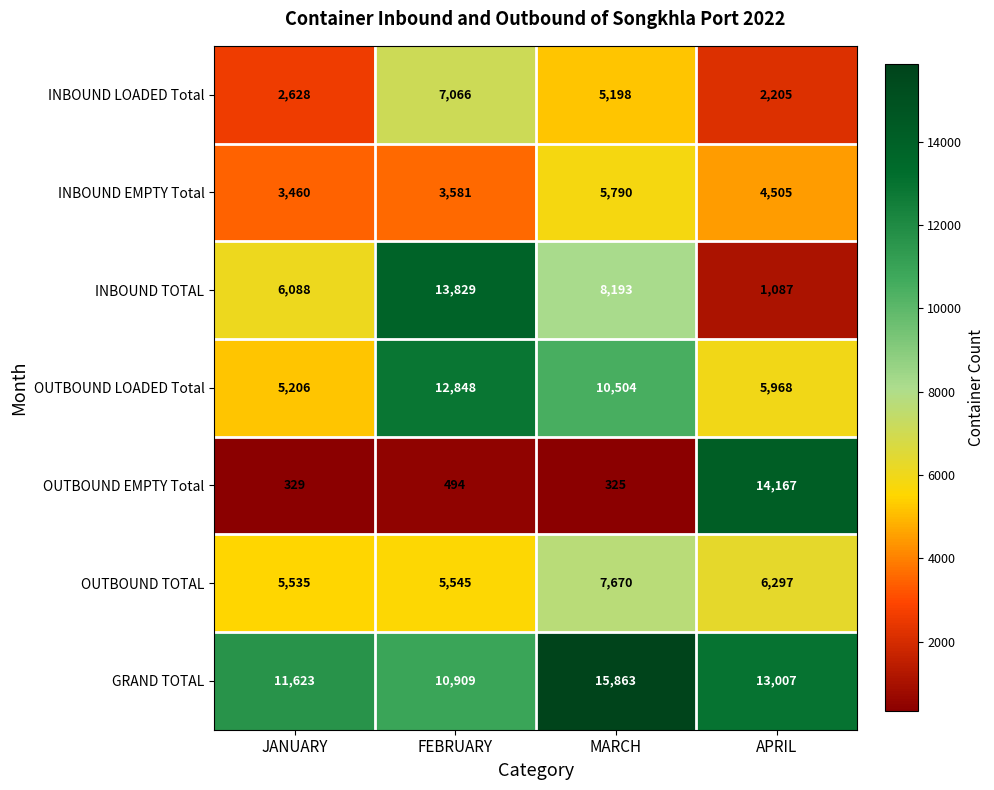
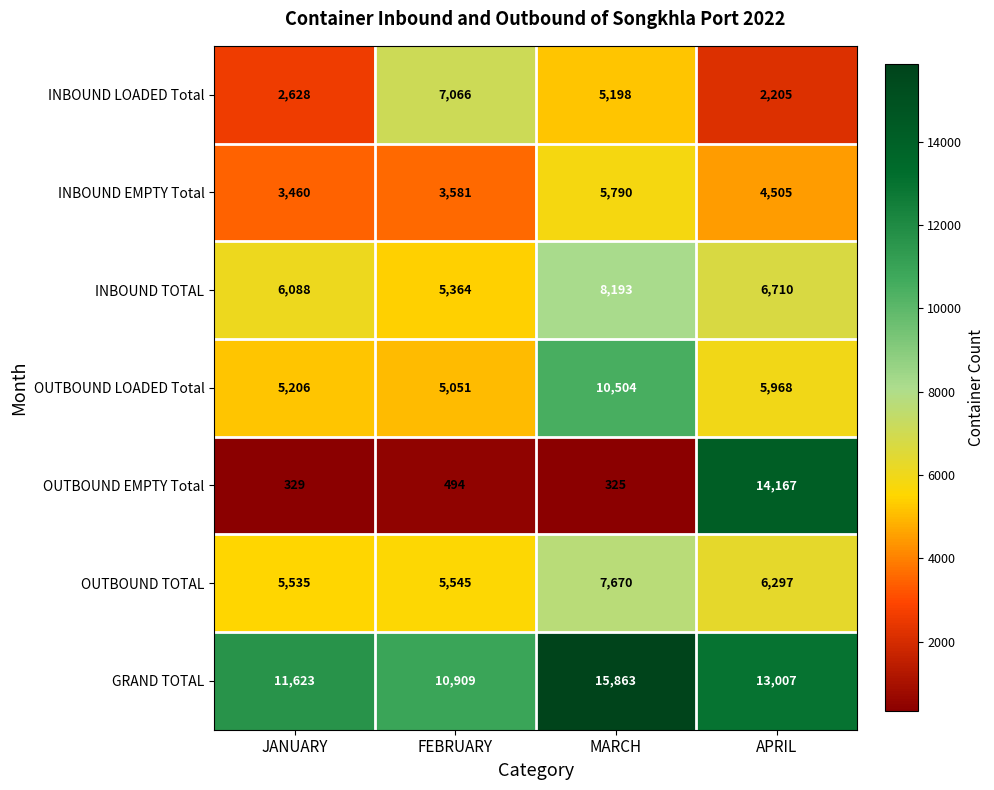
INBOUND TOTAL, FEBRUARY: 13,829 -> 5,364
INBOUND TOTAL, APRIL: 1,087 -> 6,710
OUTBOUND LOADED Total, FEBRUARY: 12,848 -> 5,051
